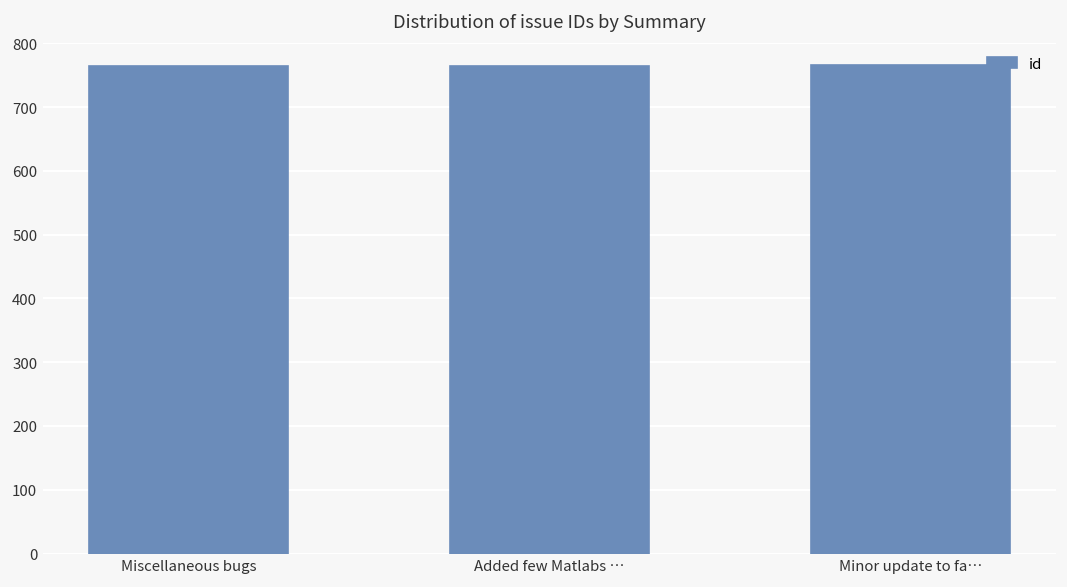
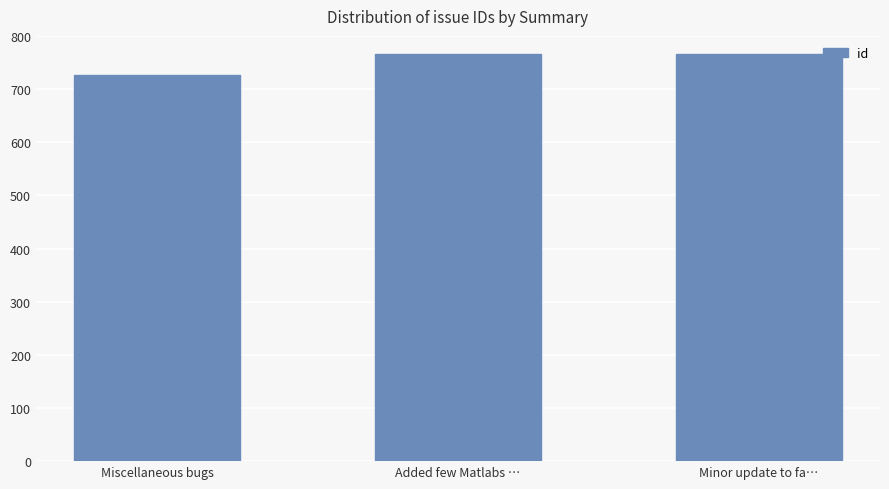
Miscellaneous bugs: 760 -> 730
